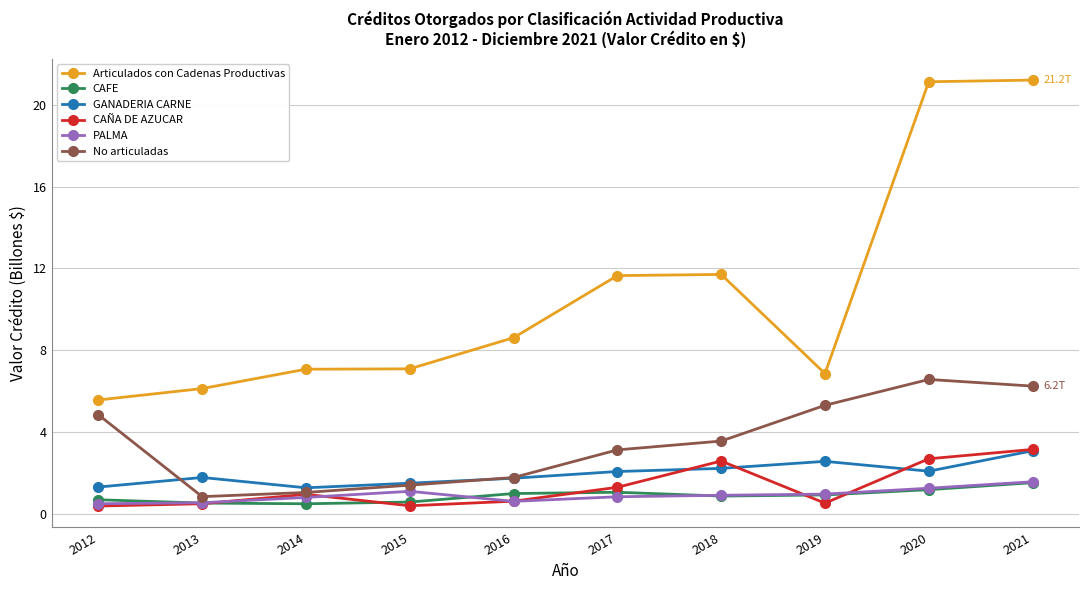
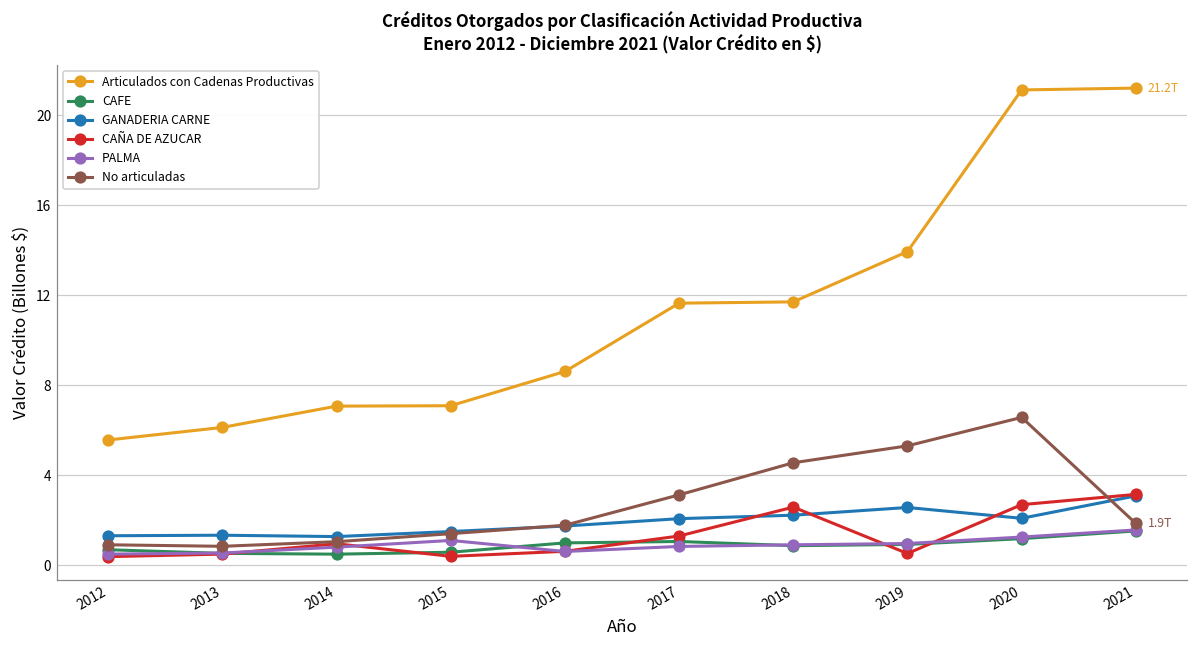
No articuladas, 2012: 4.8 -> 0.9
GANADERIA CARNE, 2013: 1.8 -> 1.3
No articuladas, 2018: 3.6 -> 4.6
Articulados con Cadenas Productivas, 2019: 6.9 -> 13.9
No articuladas, 2021: 6.2T -> 1.9T
